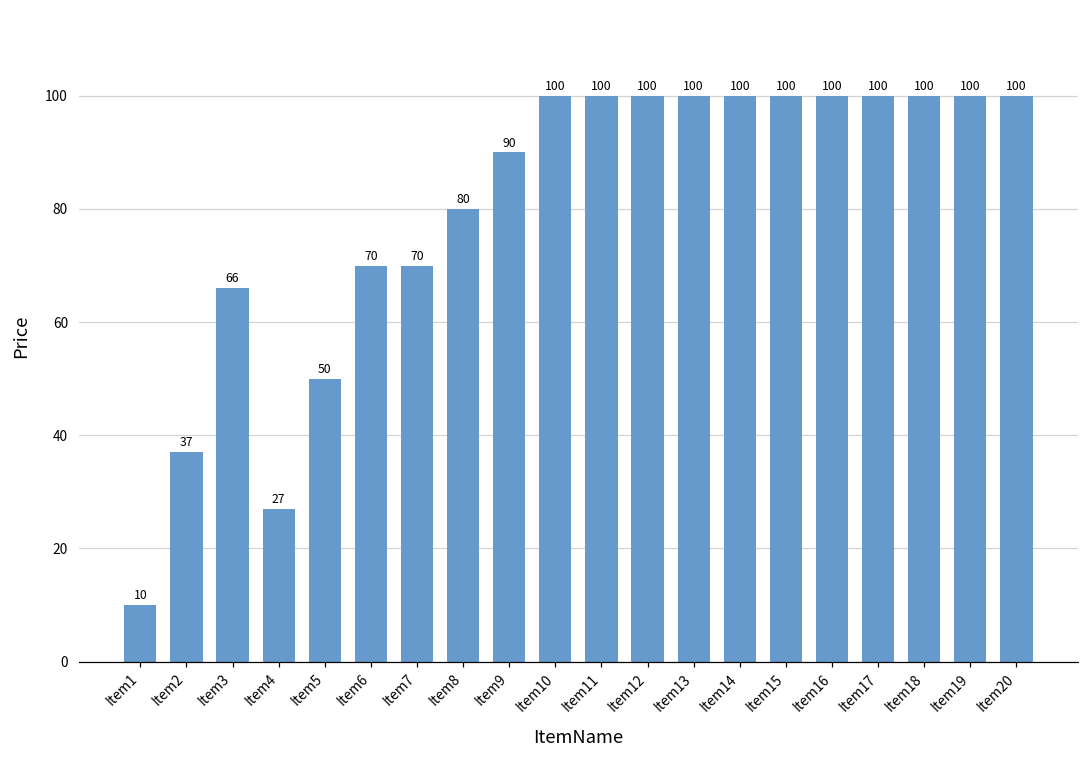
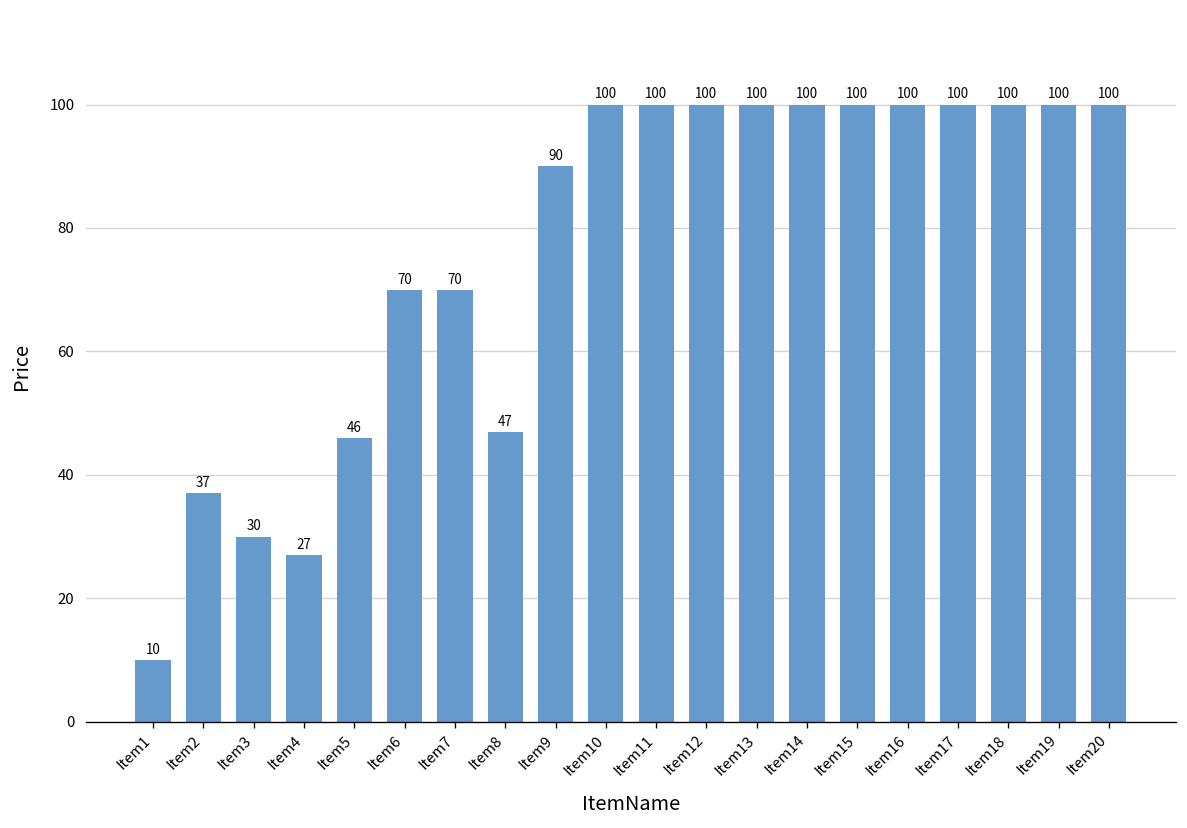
Item3: 66 -> 30
Item5: 50 -> 46
Item8: 80 -> 47
